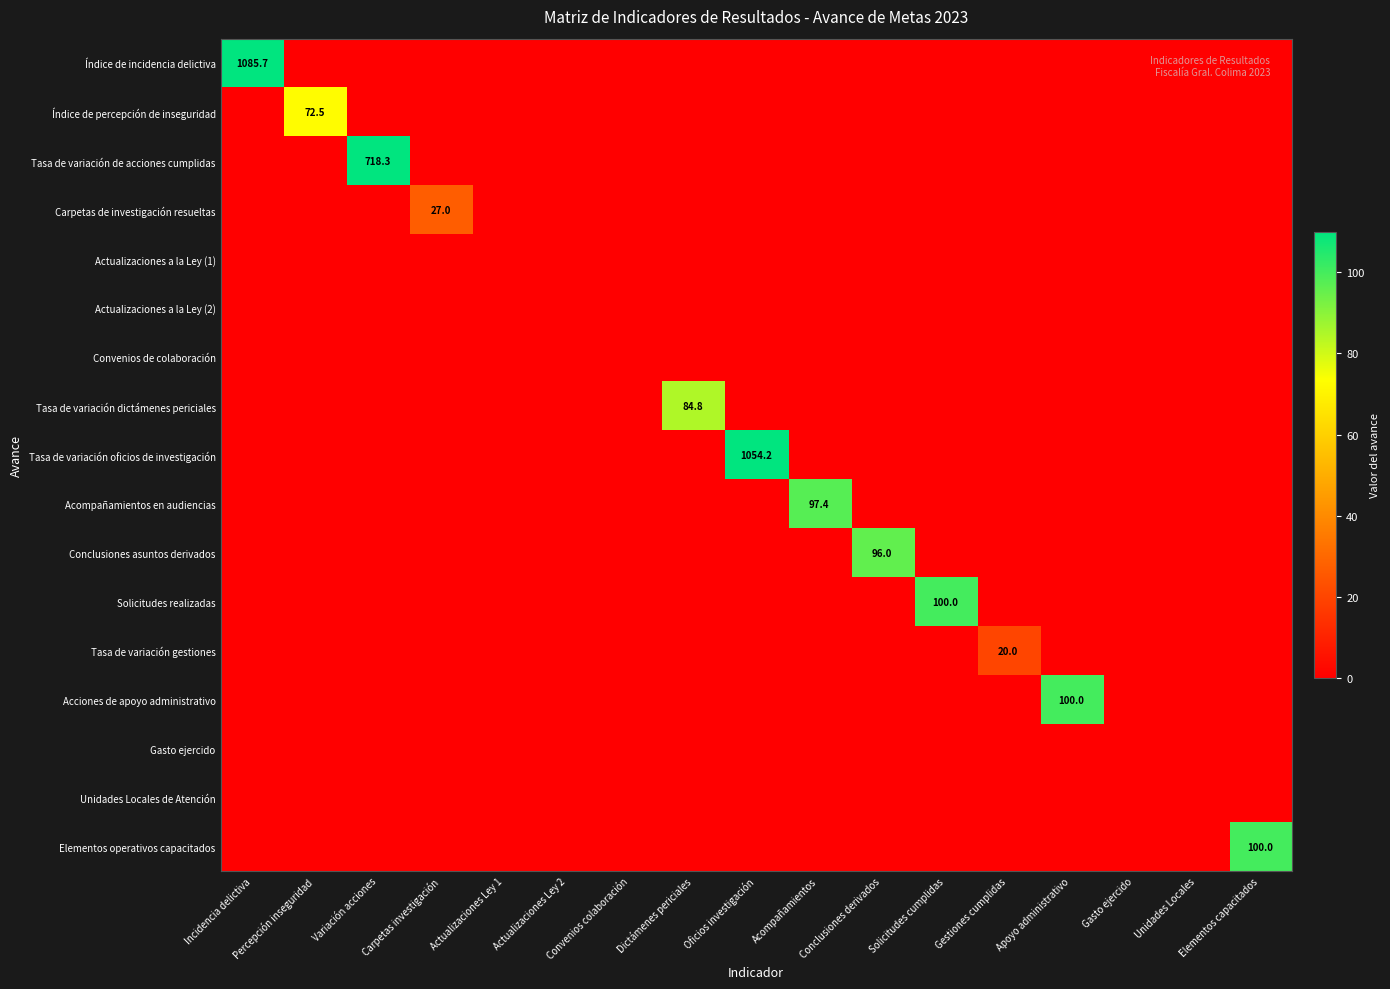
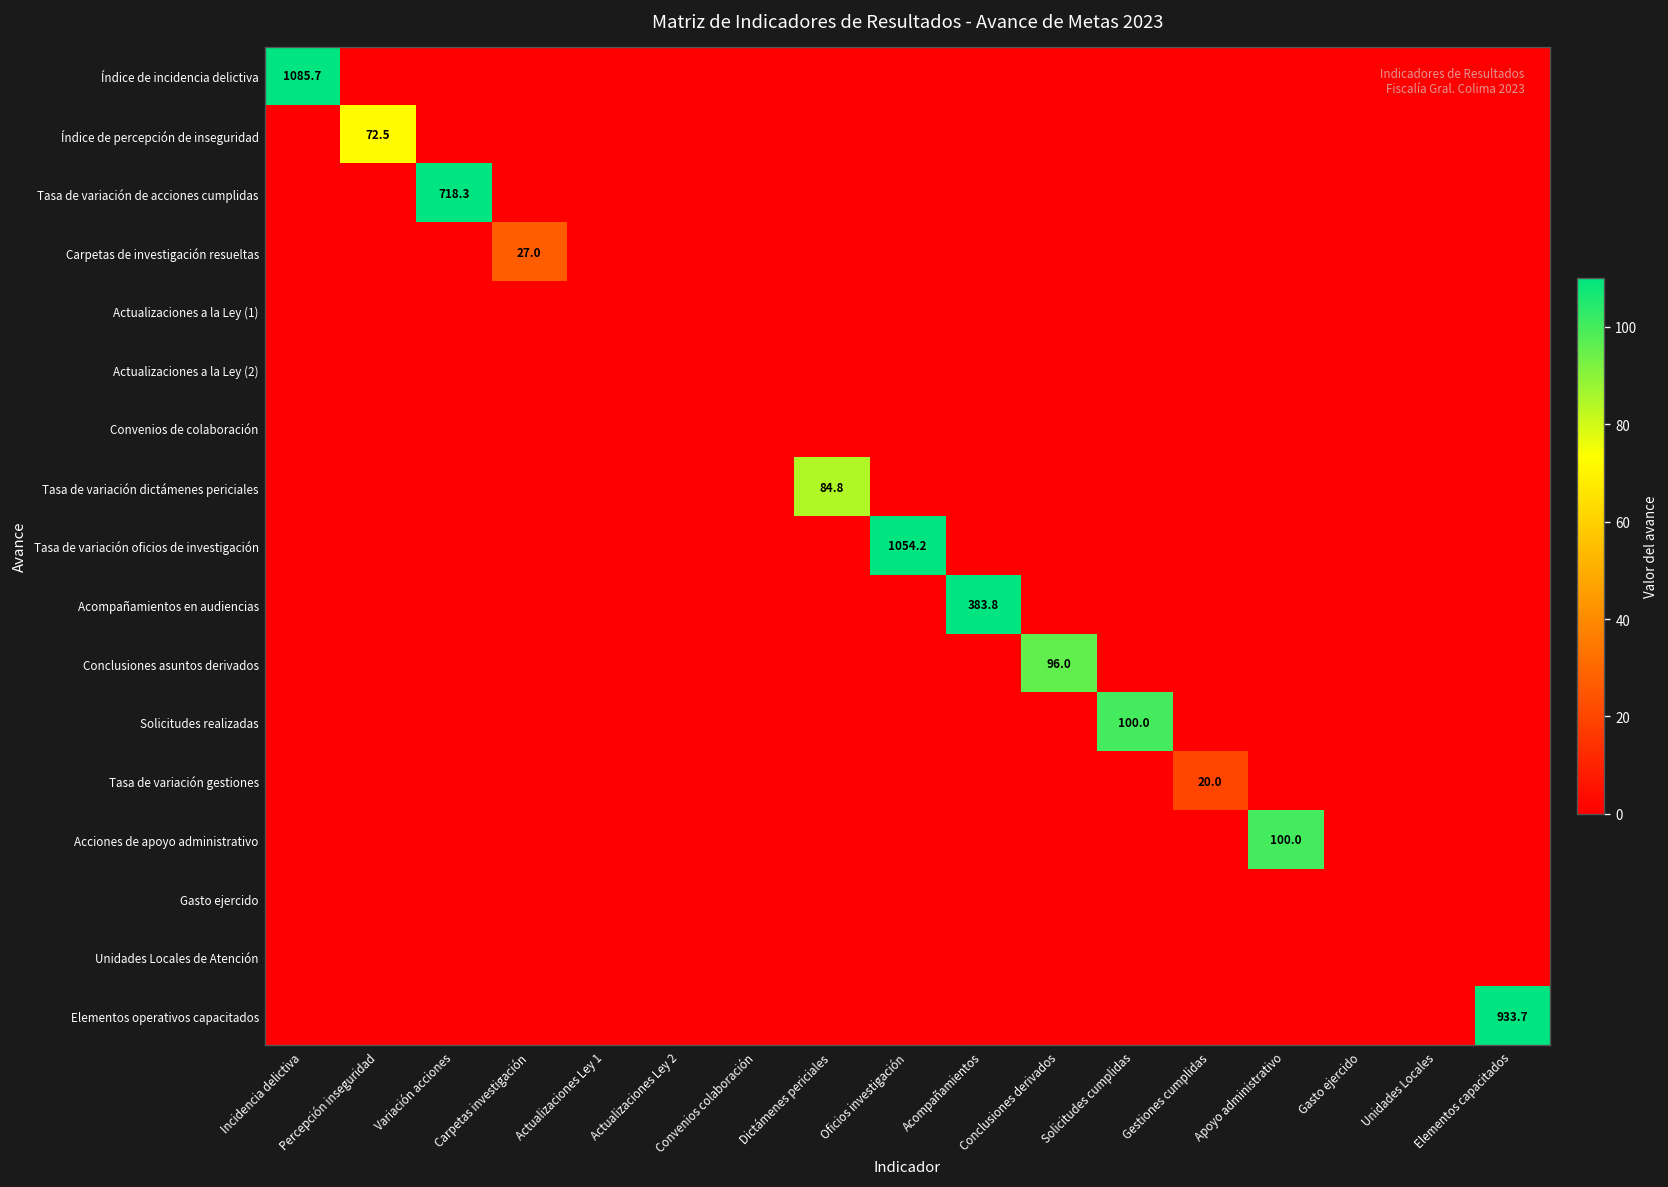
Acompañamientos en audiencias, Acompañamientos: 97.4 -> 383.8
Elementos operativos capacitados, Elementos capacitados: 100.0 -> 933.7
